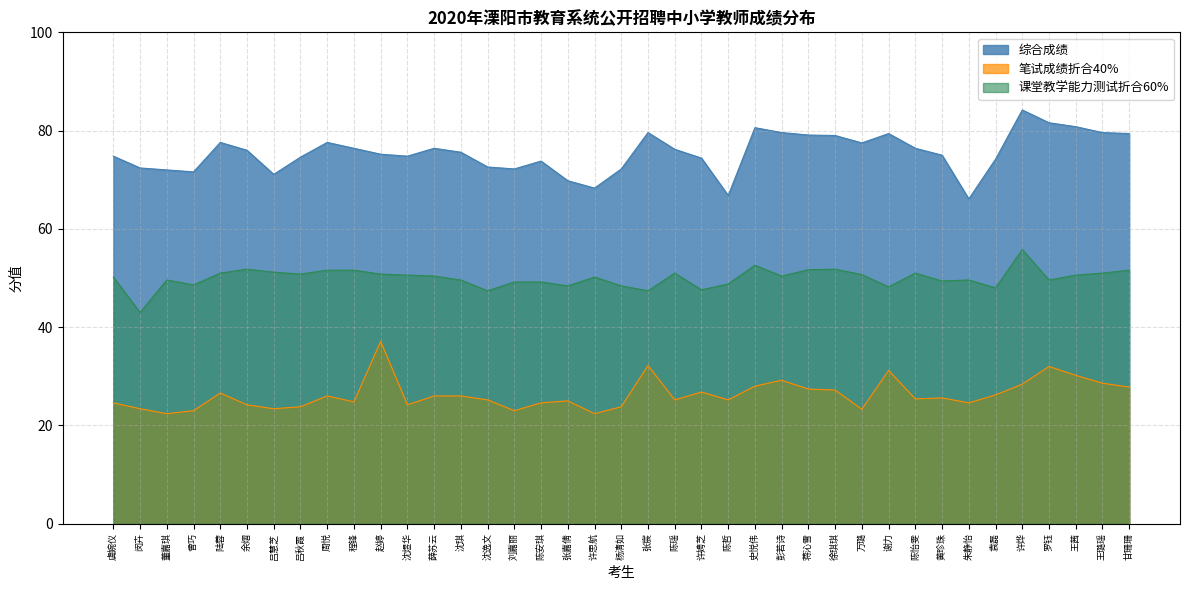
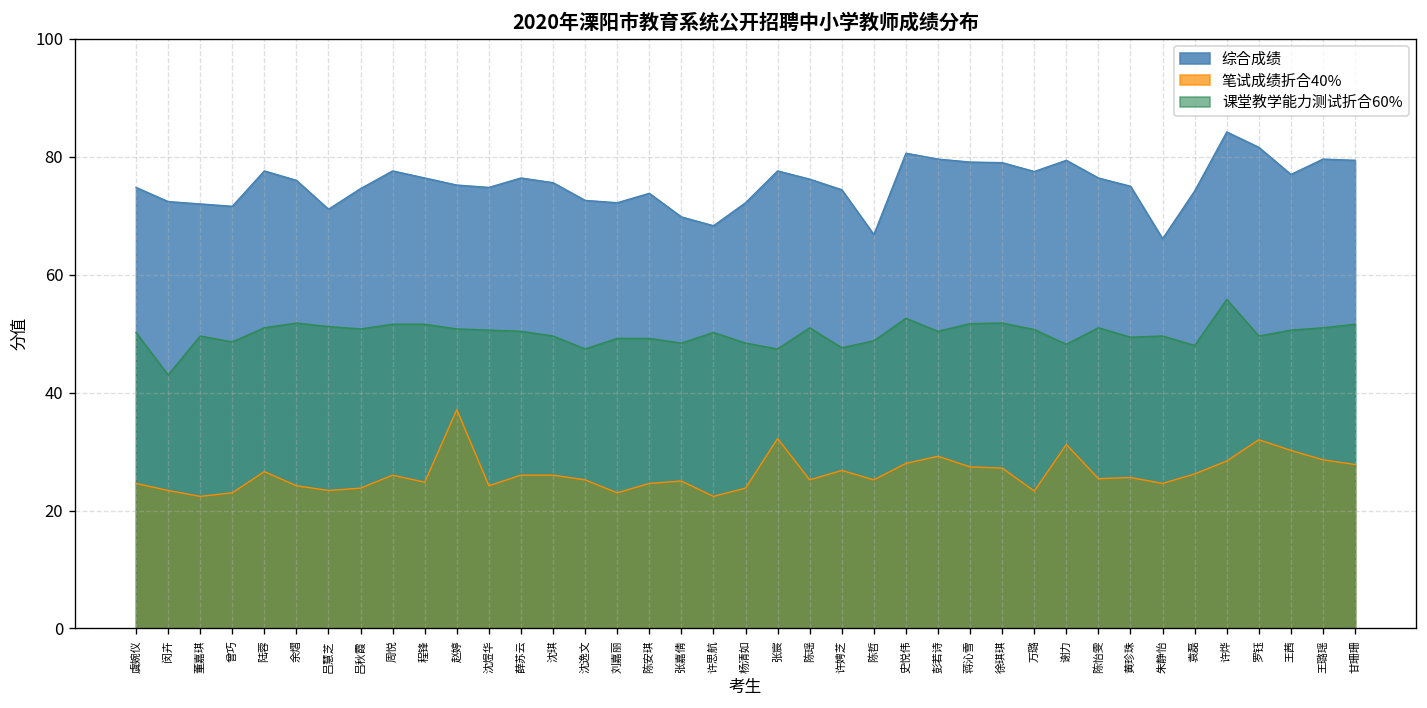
综合成绩, 张宸: 80 -> 78
综合成绩, 王茜: 81 -> 77
